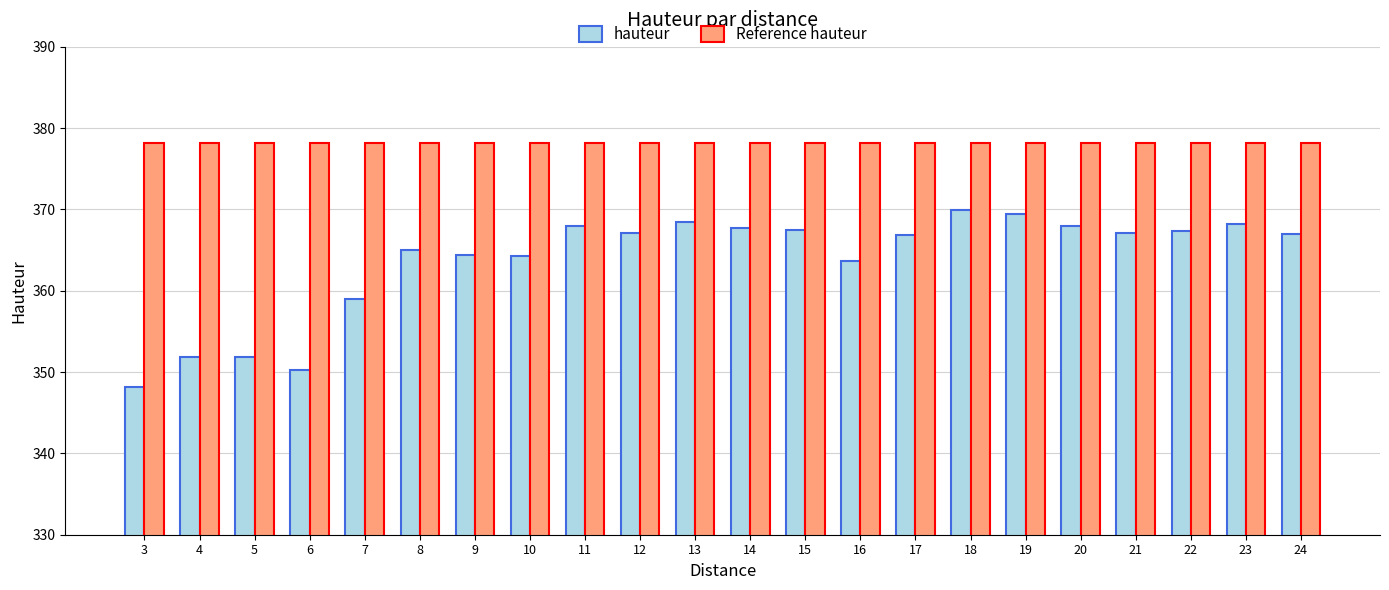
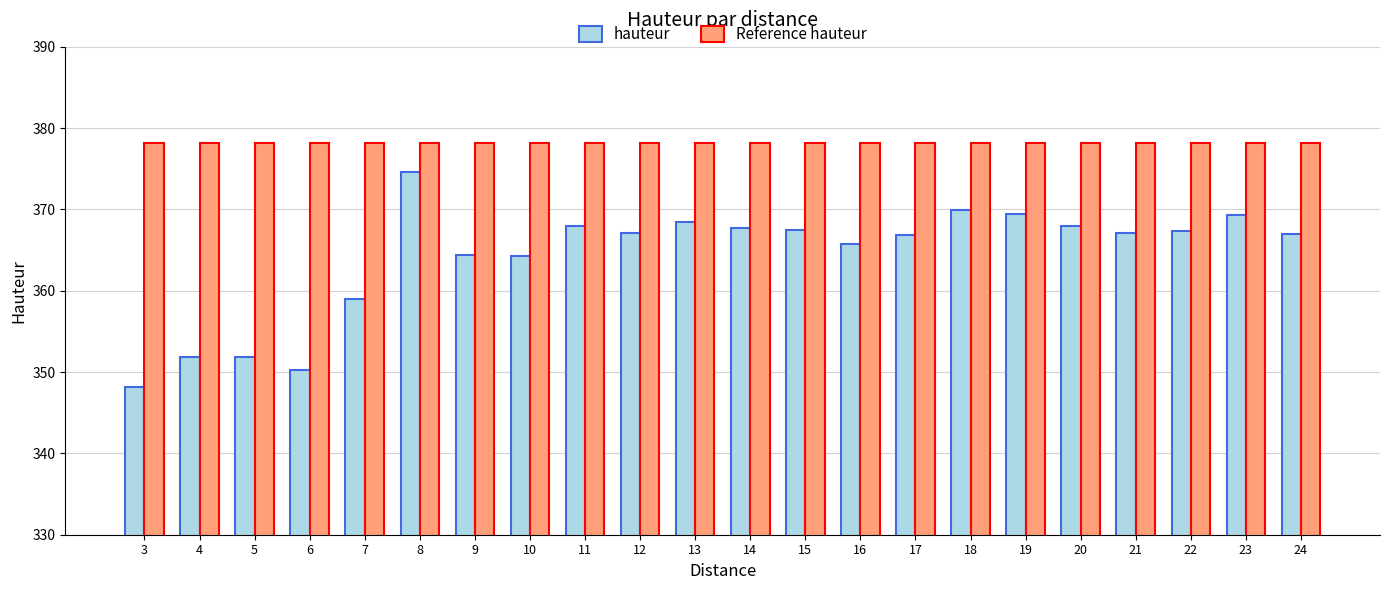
hauteur, 8: 365 -> 375
hauteur, 16: 364 -> 366
hauteur, 23: 368 -> 369
